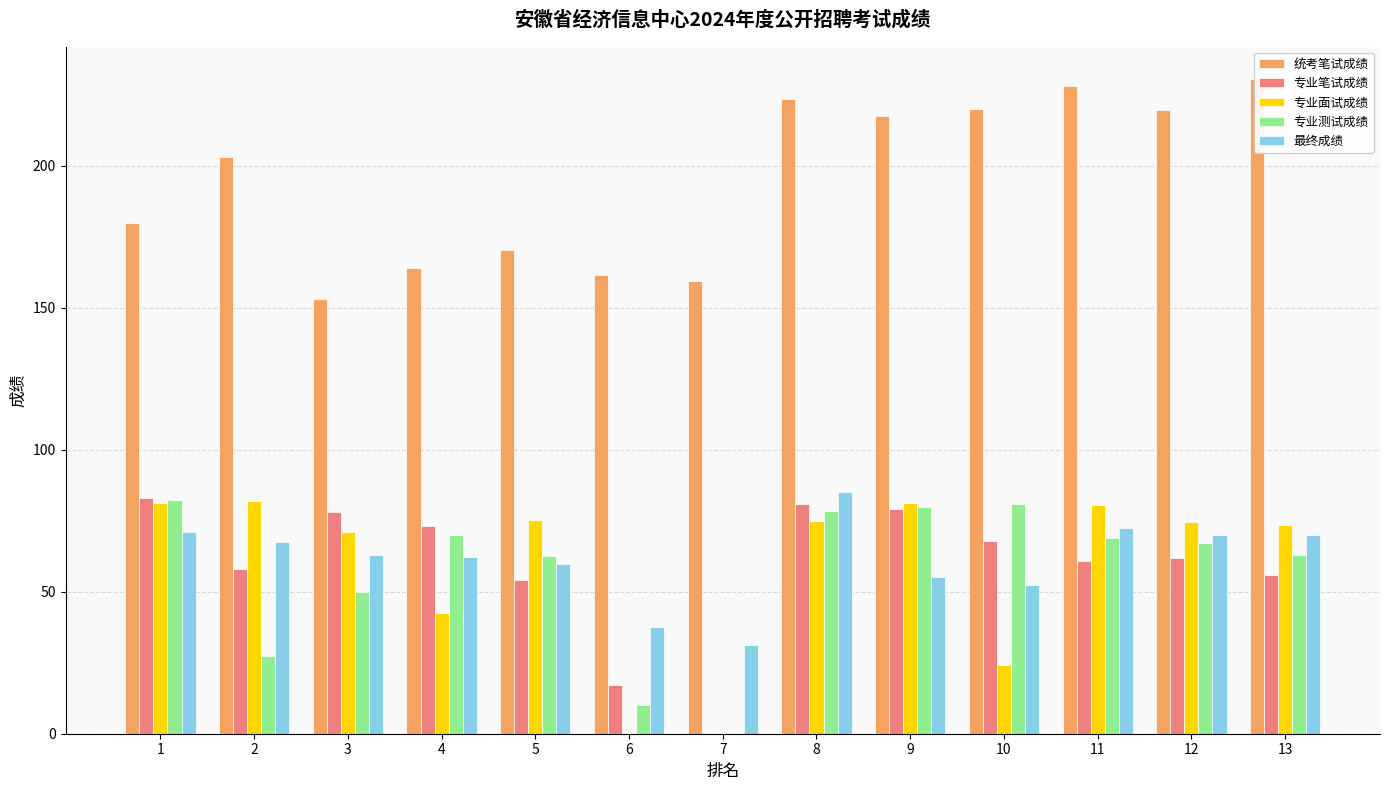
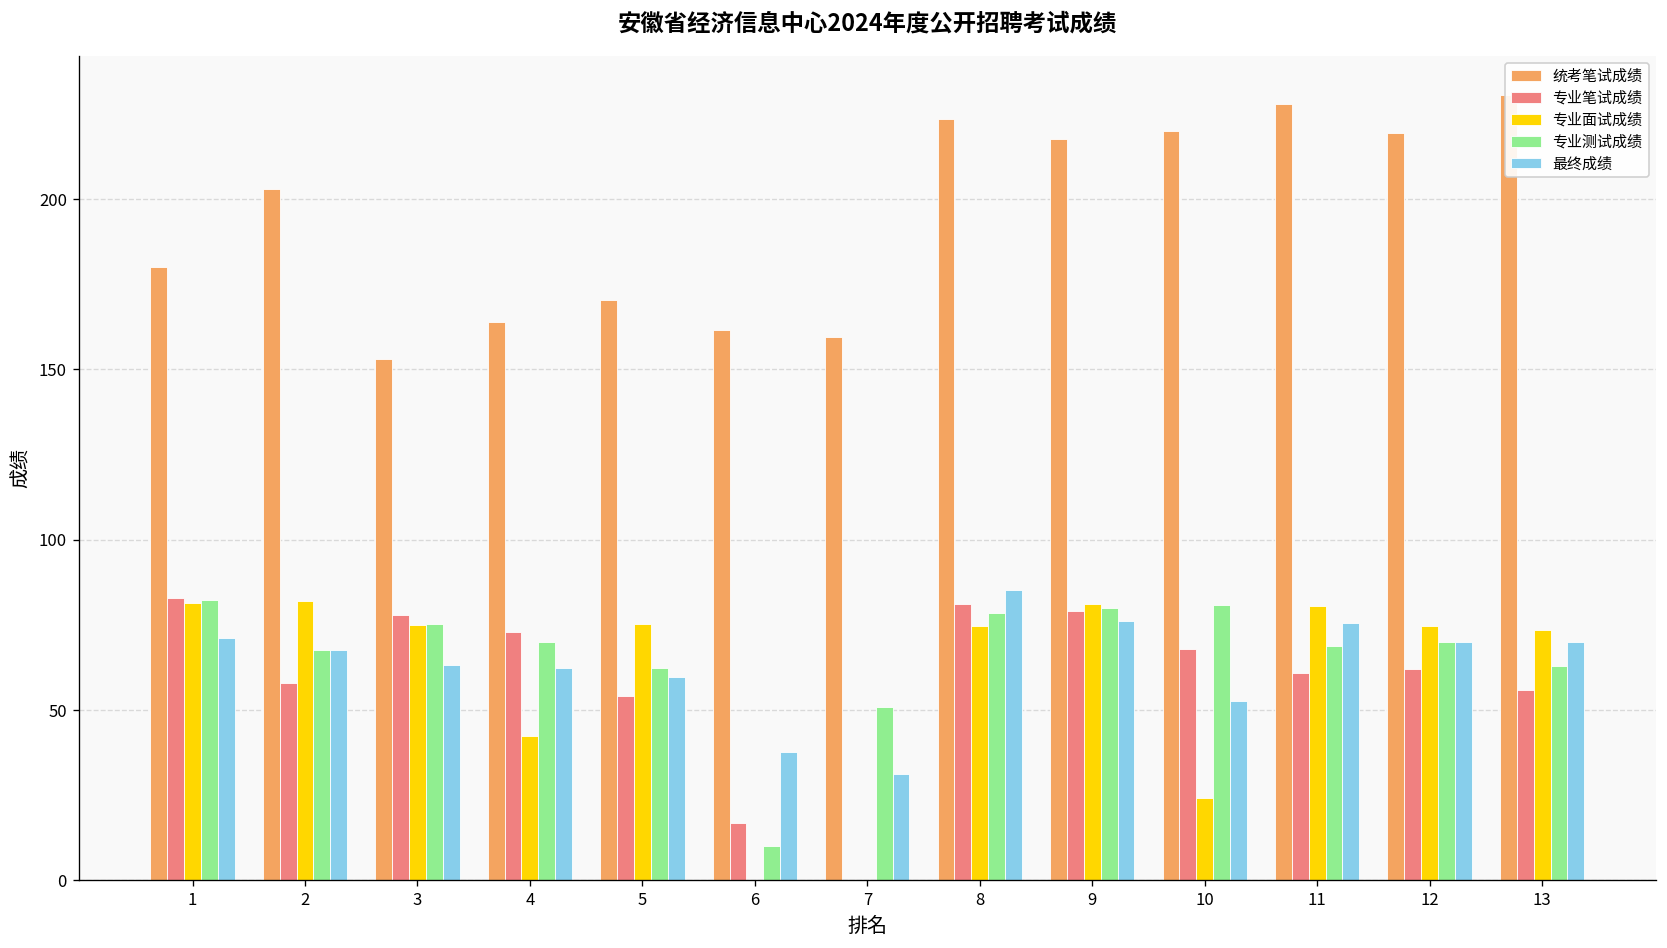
专业测试成绩, 2: 27 -> 68
专业面试成绩, 3: 71 -> 75
专业测试成绩, 3: 50 -> 75
专业测试成绩, 7: 0 -> 51
最终成绩, 9: 55 -> 76
最终成绩, 11: 72 -> 76
专业测试成绩, 12: 67 -> 70
